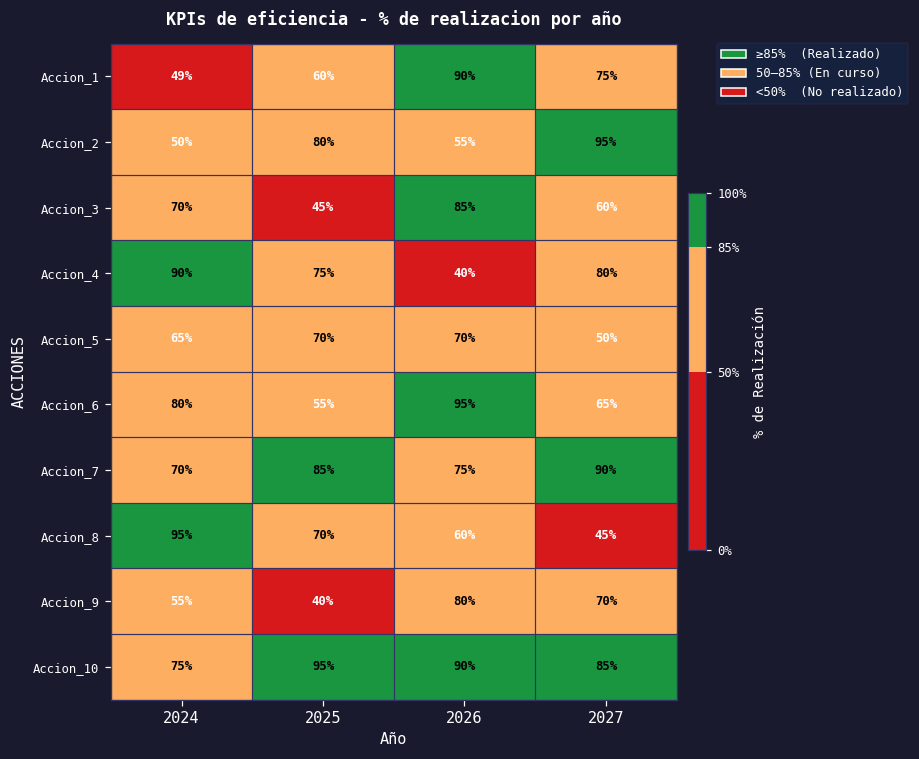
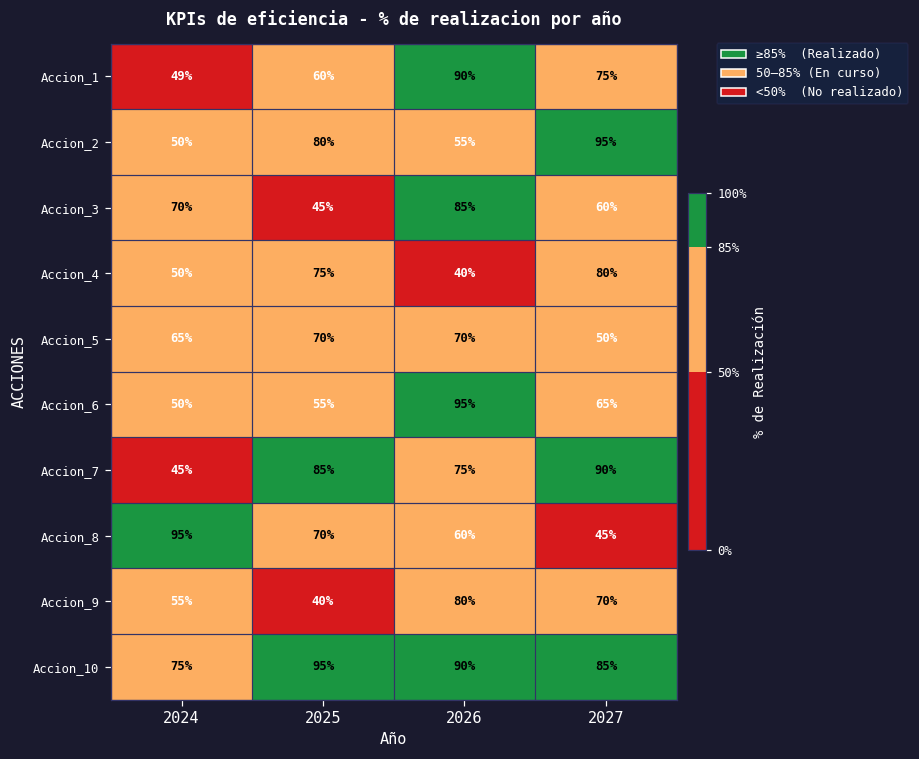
Accion_4, 2024: 90% -> 50%
Accion_6, 2024: 80% -> 50%
Accion_7, 2024: 70% -> 45%
